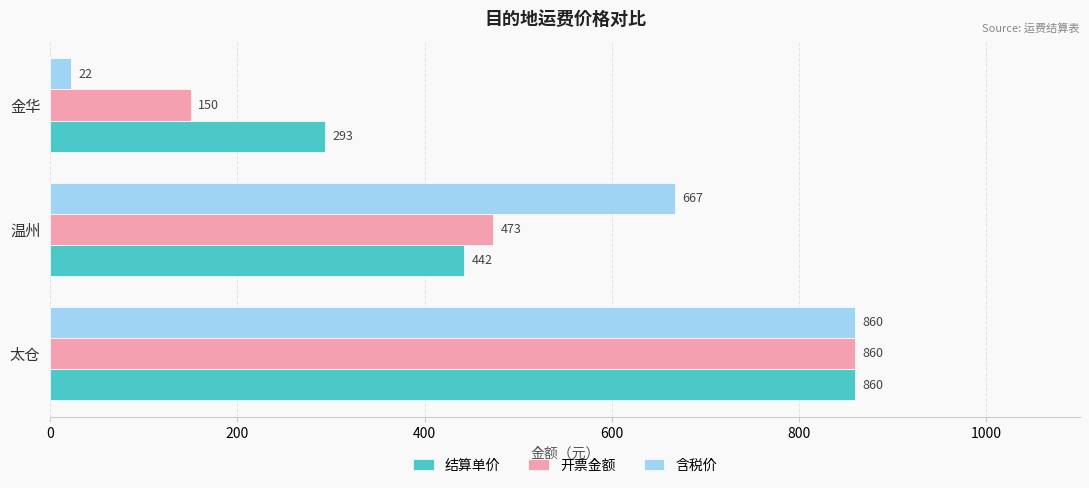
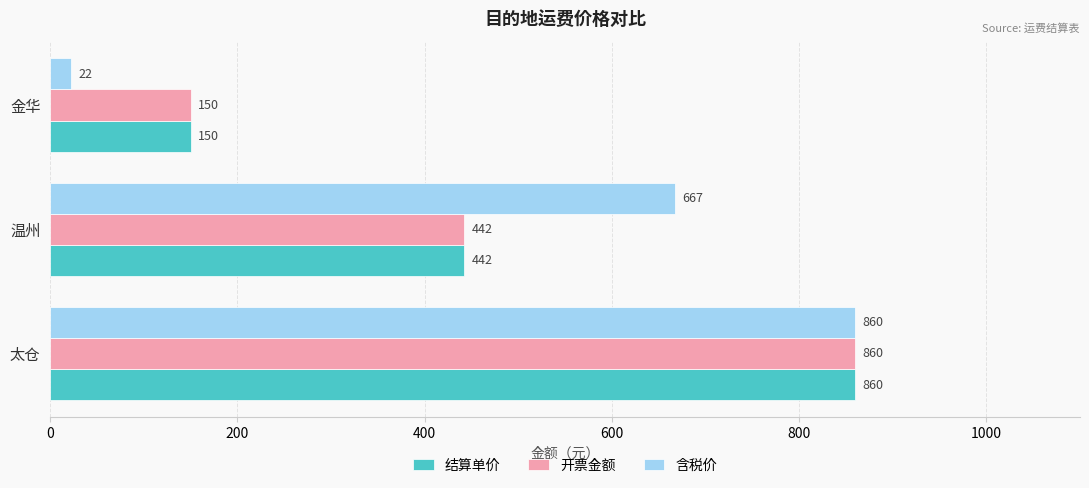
结算单价, 金华: 293 -> 150
开票金额, 温州: 473 -> 442
